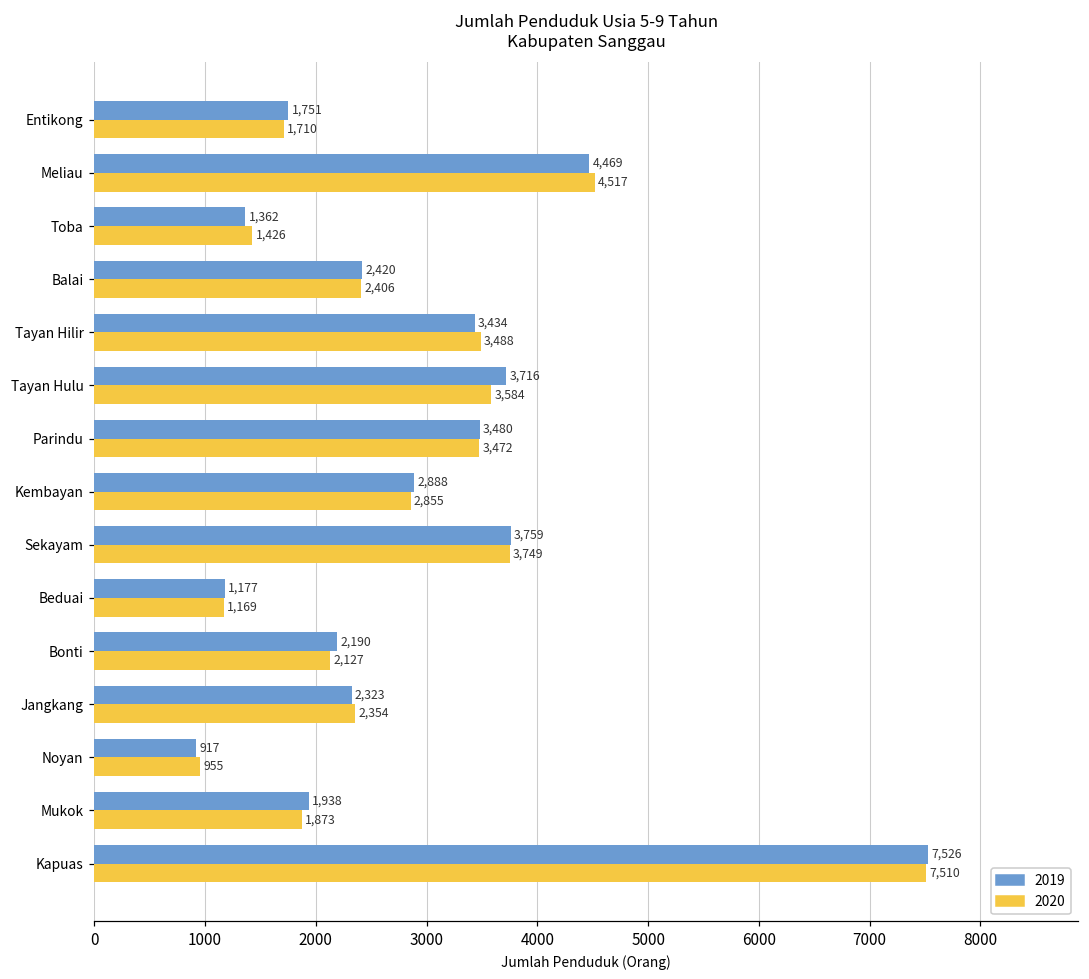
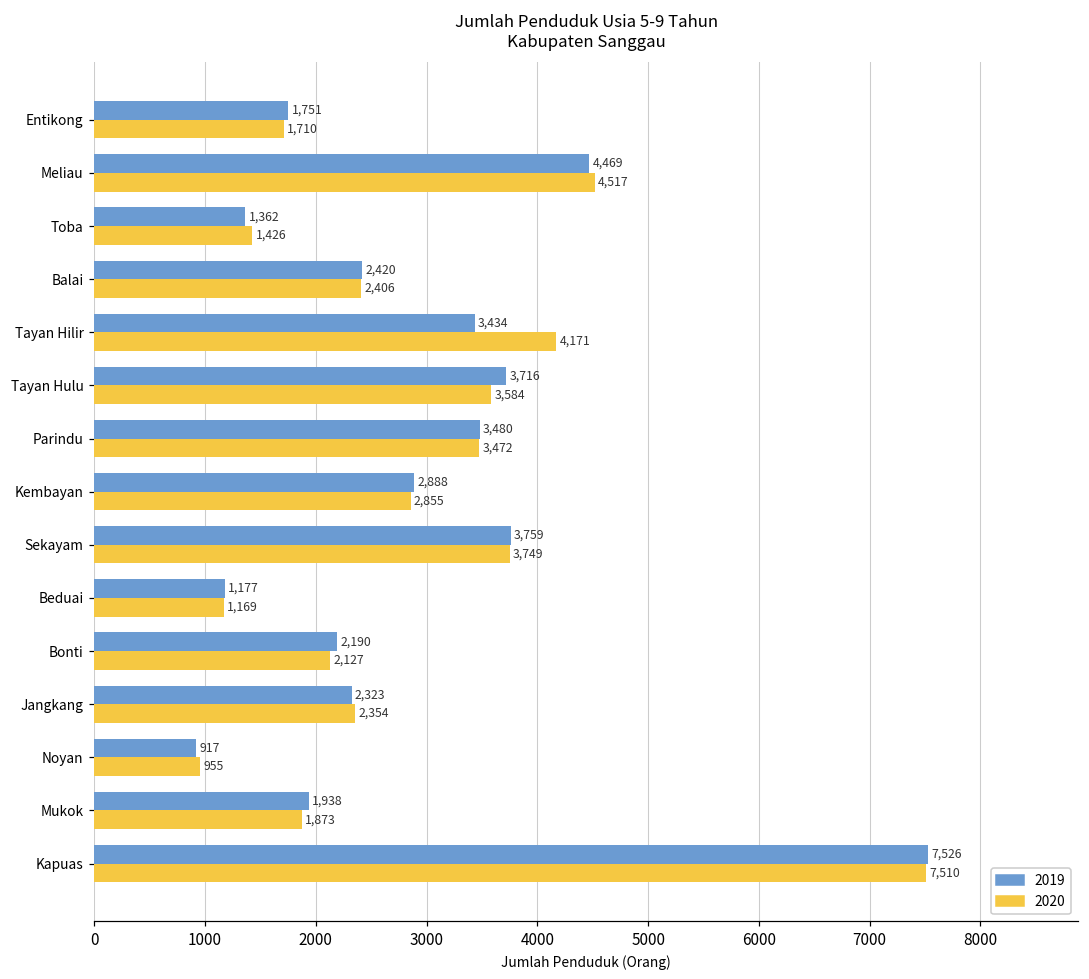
2020, Tayan Hilir: 3,488 -> 4,171
